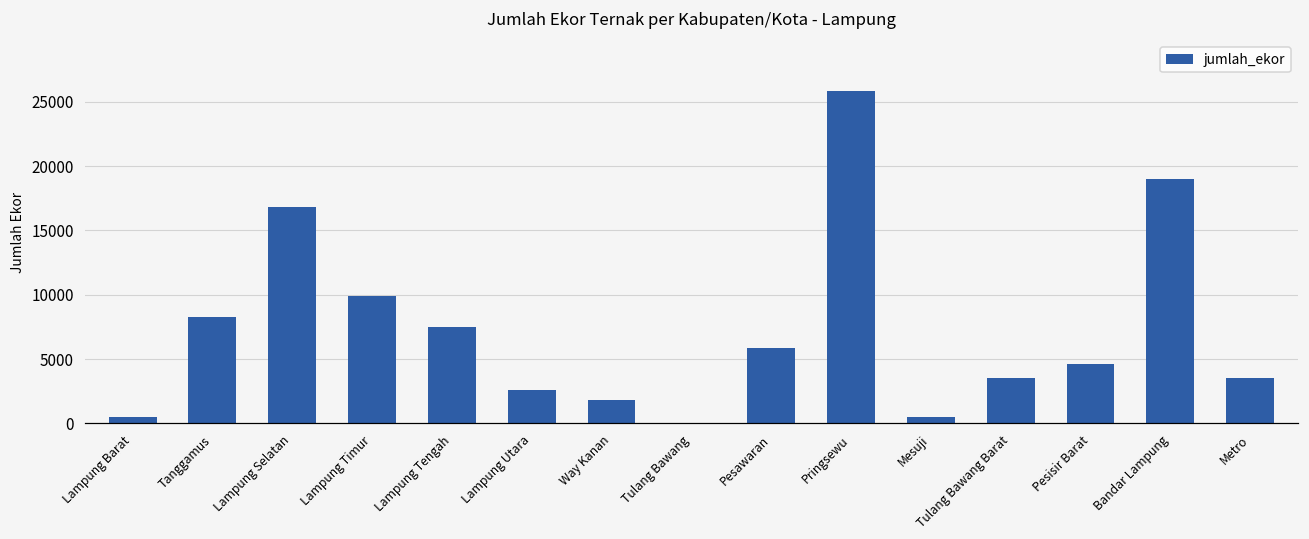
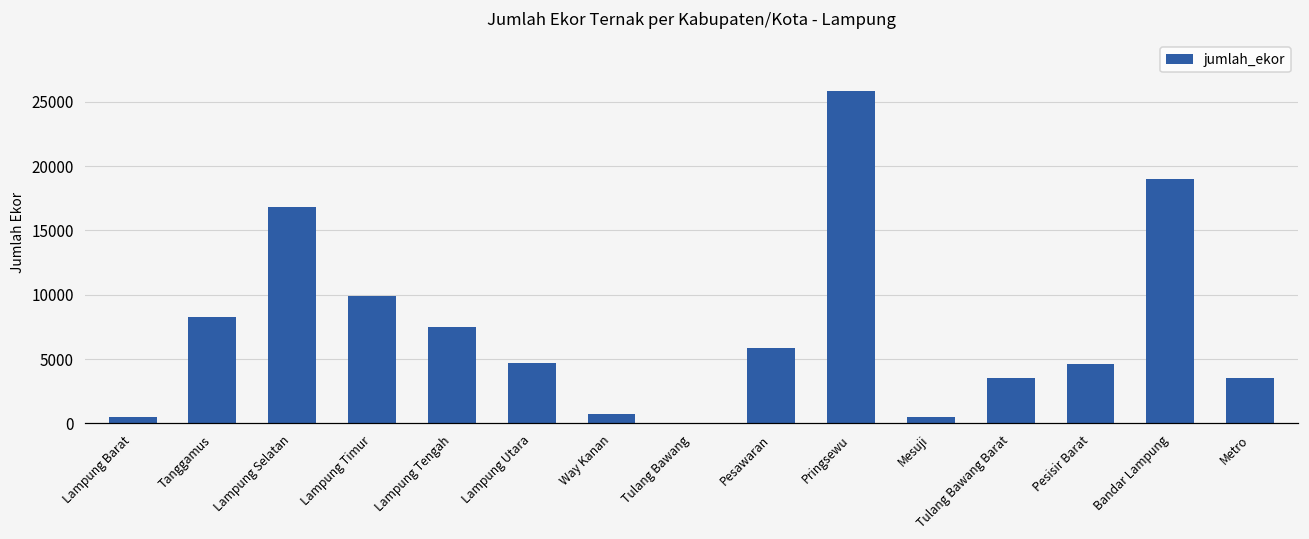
Lampung Utara: 2600 -> 4700
Way Kanan: 1800 -> 700
